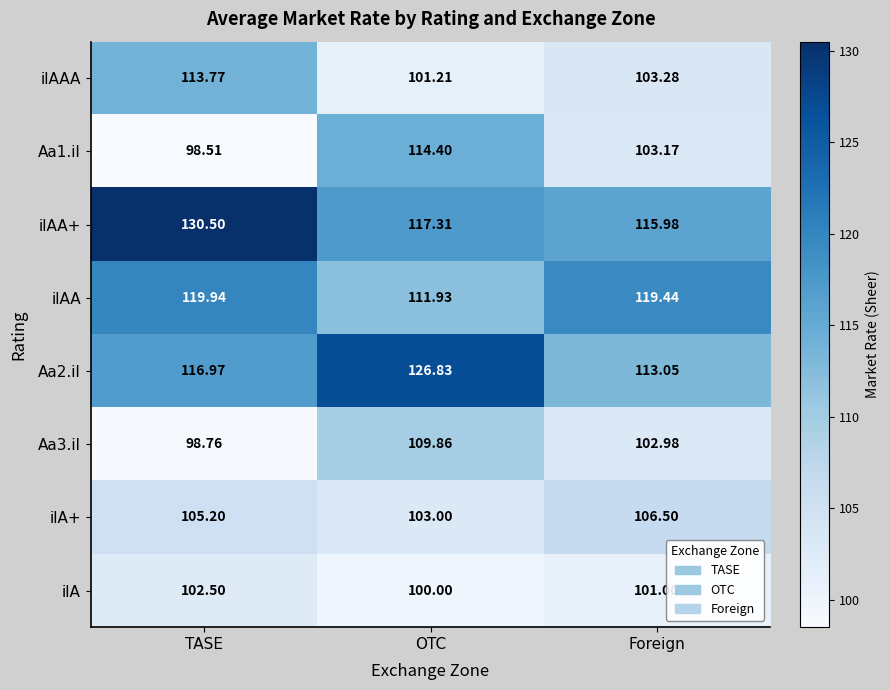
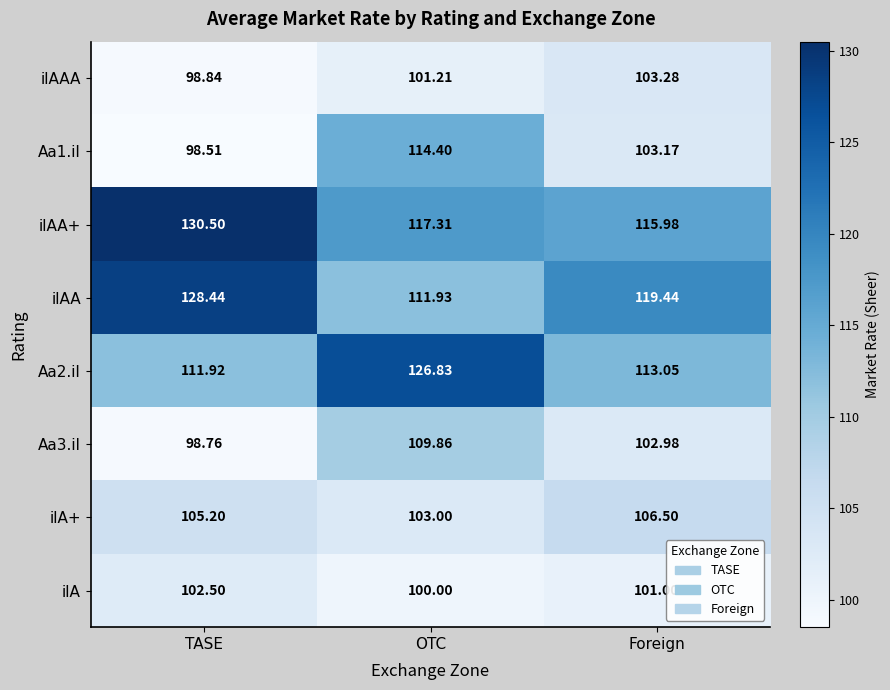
ilAAA, TASE: 113.77 -> 98.84
ilAA, TASE: 119.94 -> 128.44
Aa2.il, TASE: 116.97 -> 111.92
